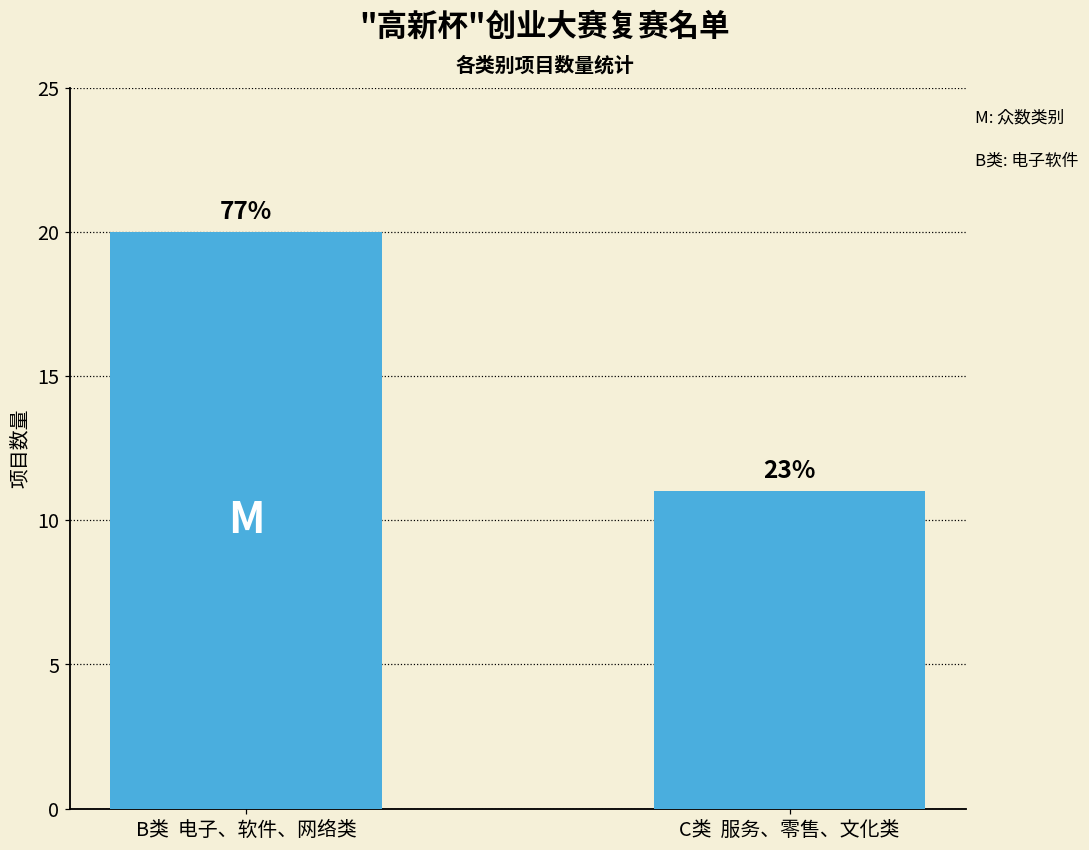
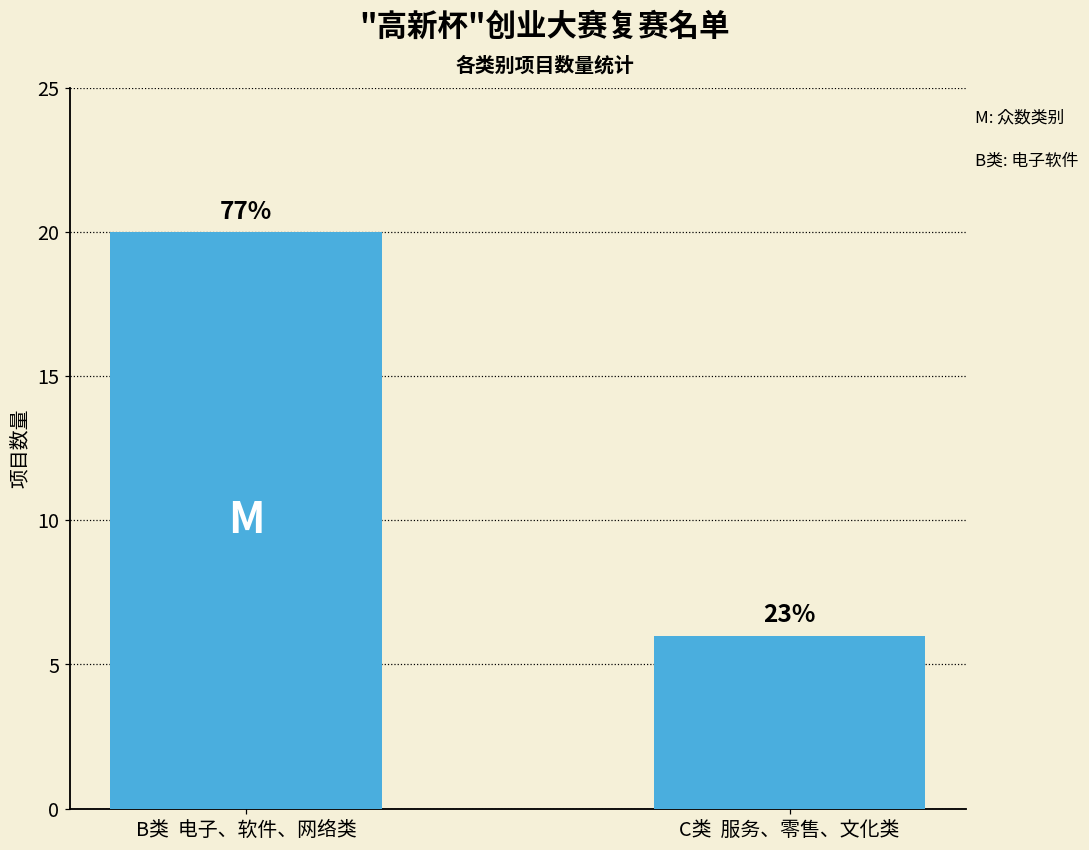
C类 服务、零售、文化类: 11 -> 6
